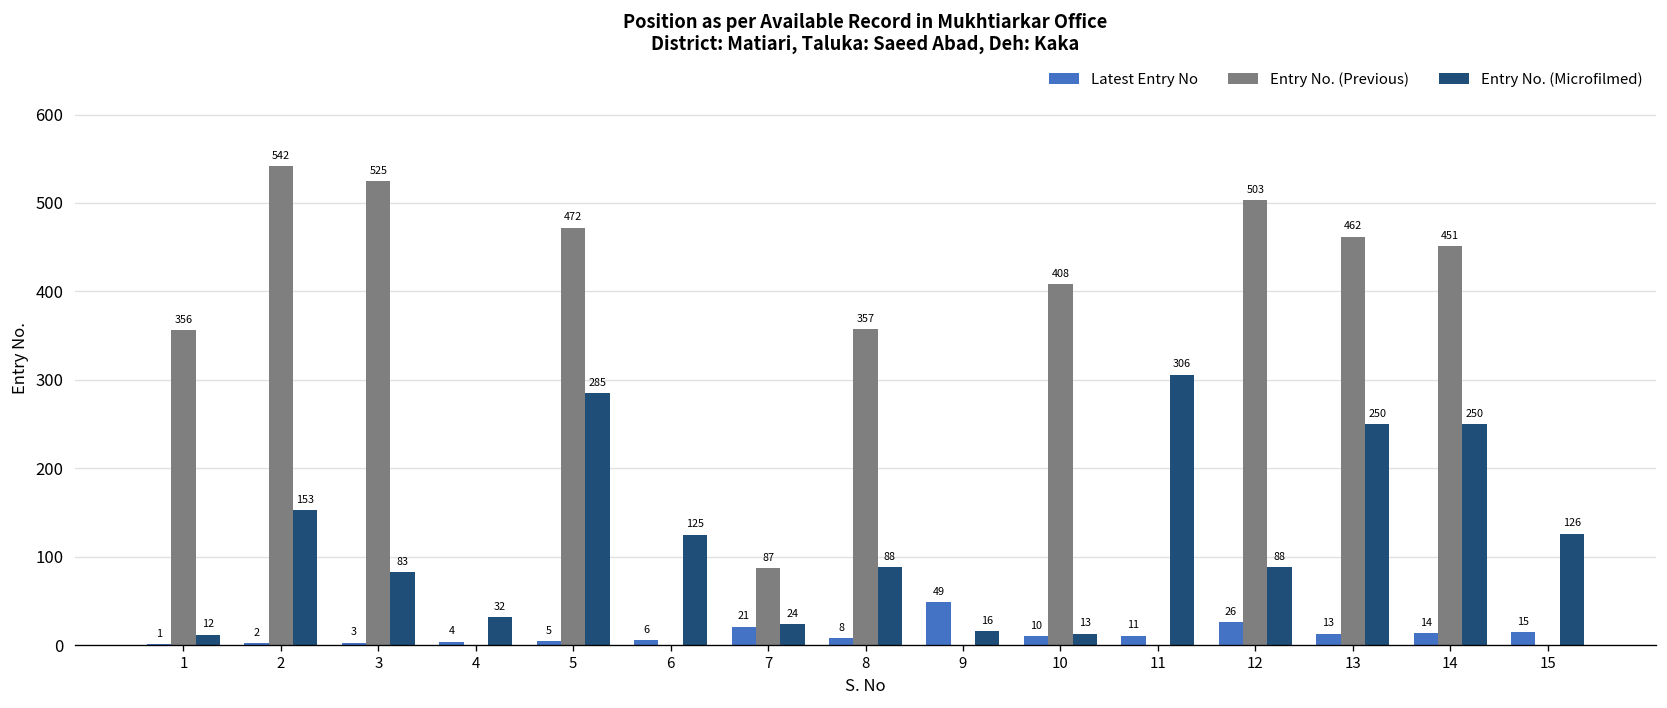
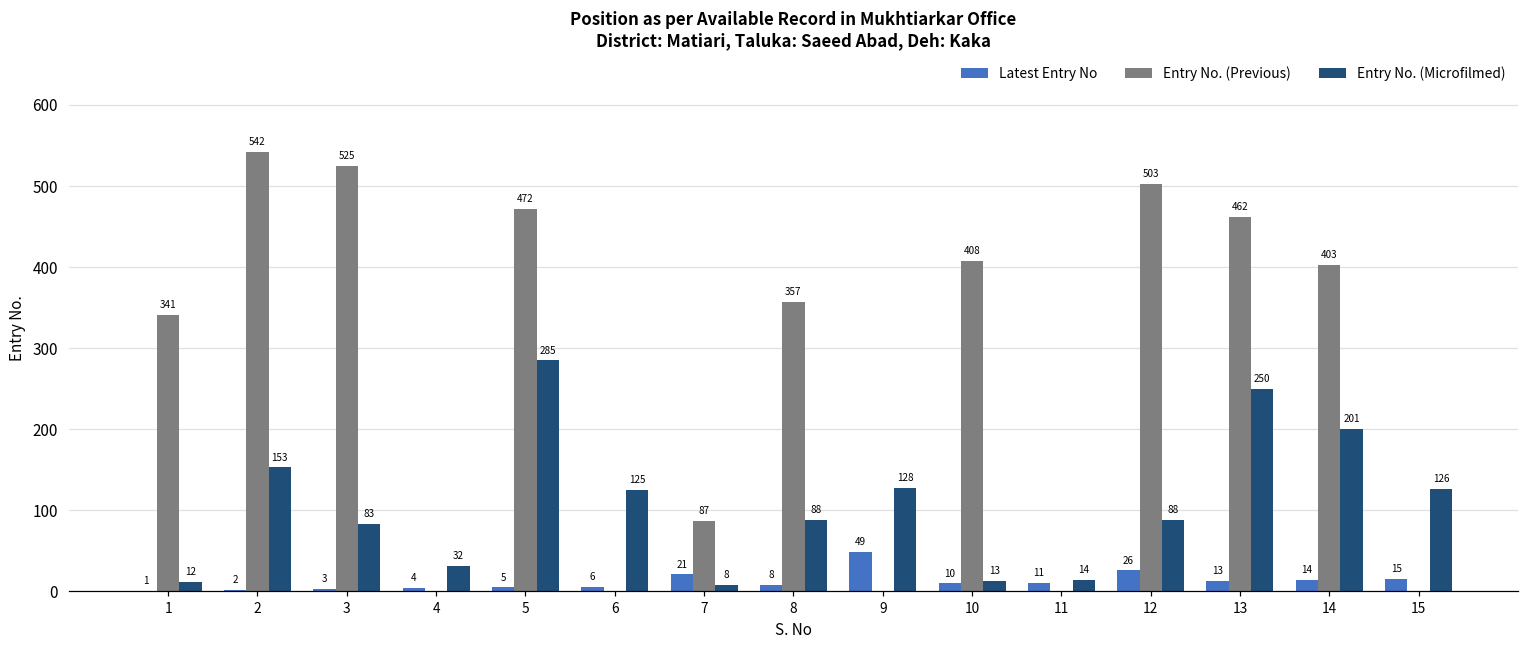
Entry No. (Previous), 1: 356 -> 341
Entry No. (Microfilmed), 7: 24 -> 8
Entry No. (Microfilmed), 9: 16 -> 128
Entry No. (Microfilmed), 11: 306 -> 14
Entry No. (Previous), 14: 451 -> 403
Entry No. (Microfilmed), 14: 250 -> 201
